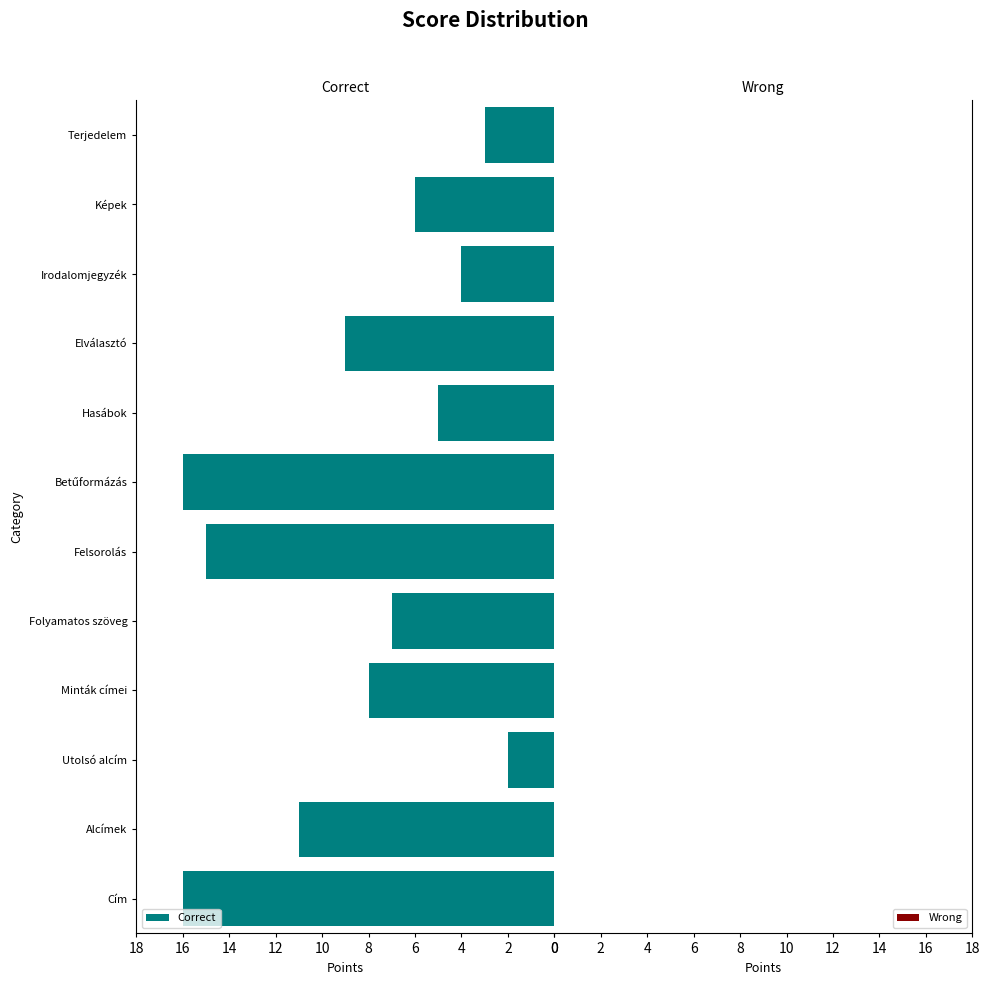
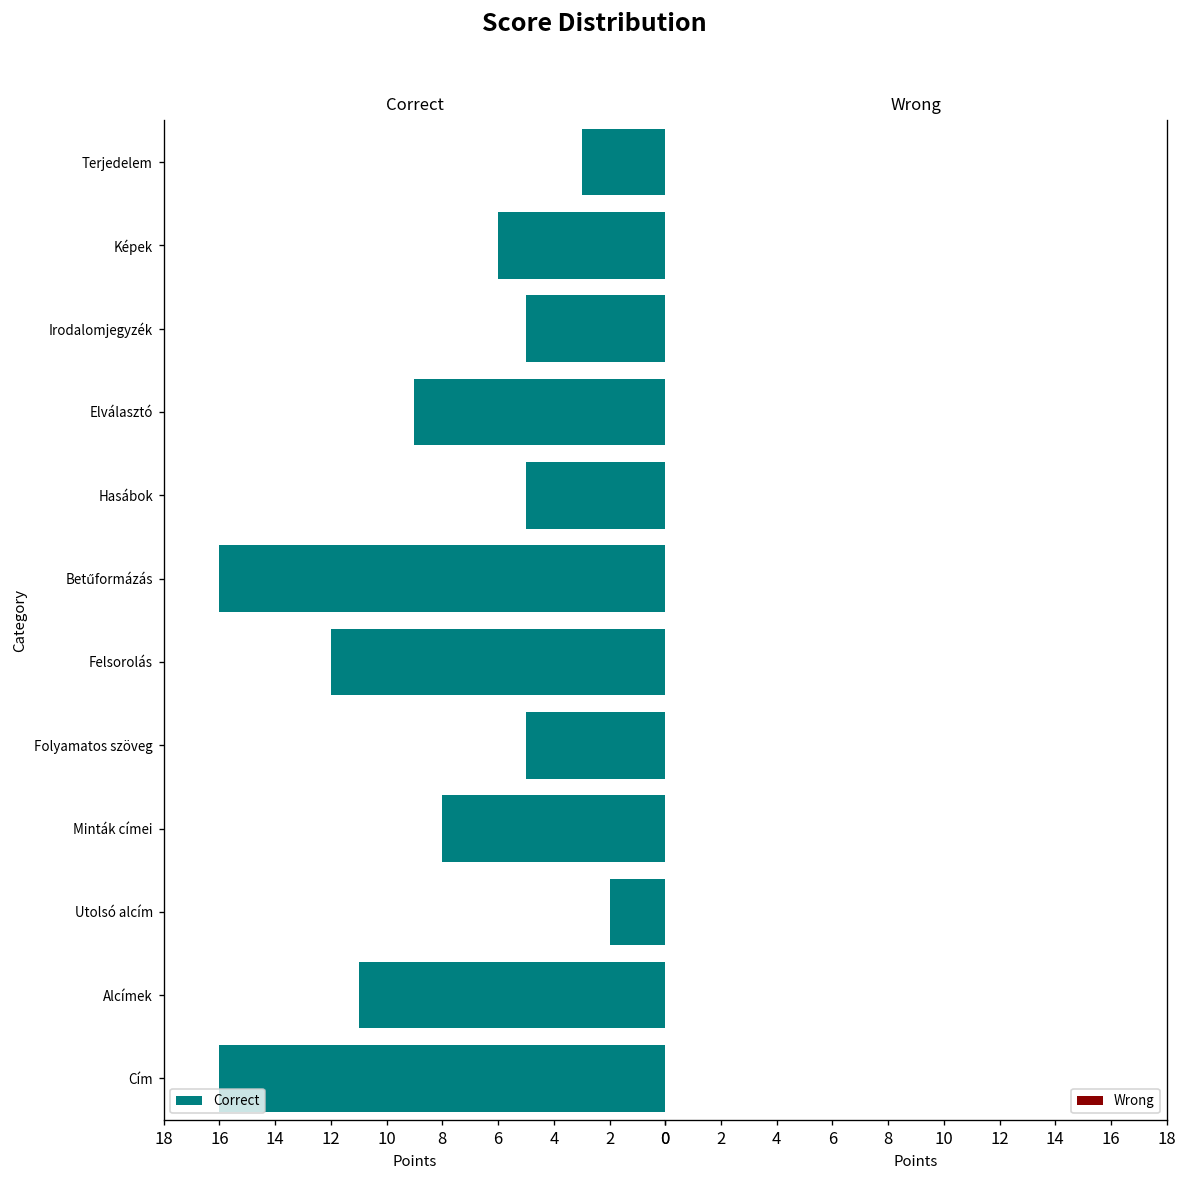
Correct, Irodalomjegyzék: 4 -> 5
Correct, Felsorolás: 15 -> 12
Correct, Folyamatos szöveg: 7 -> 5
